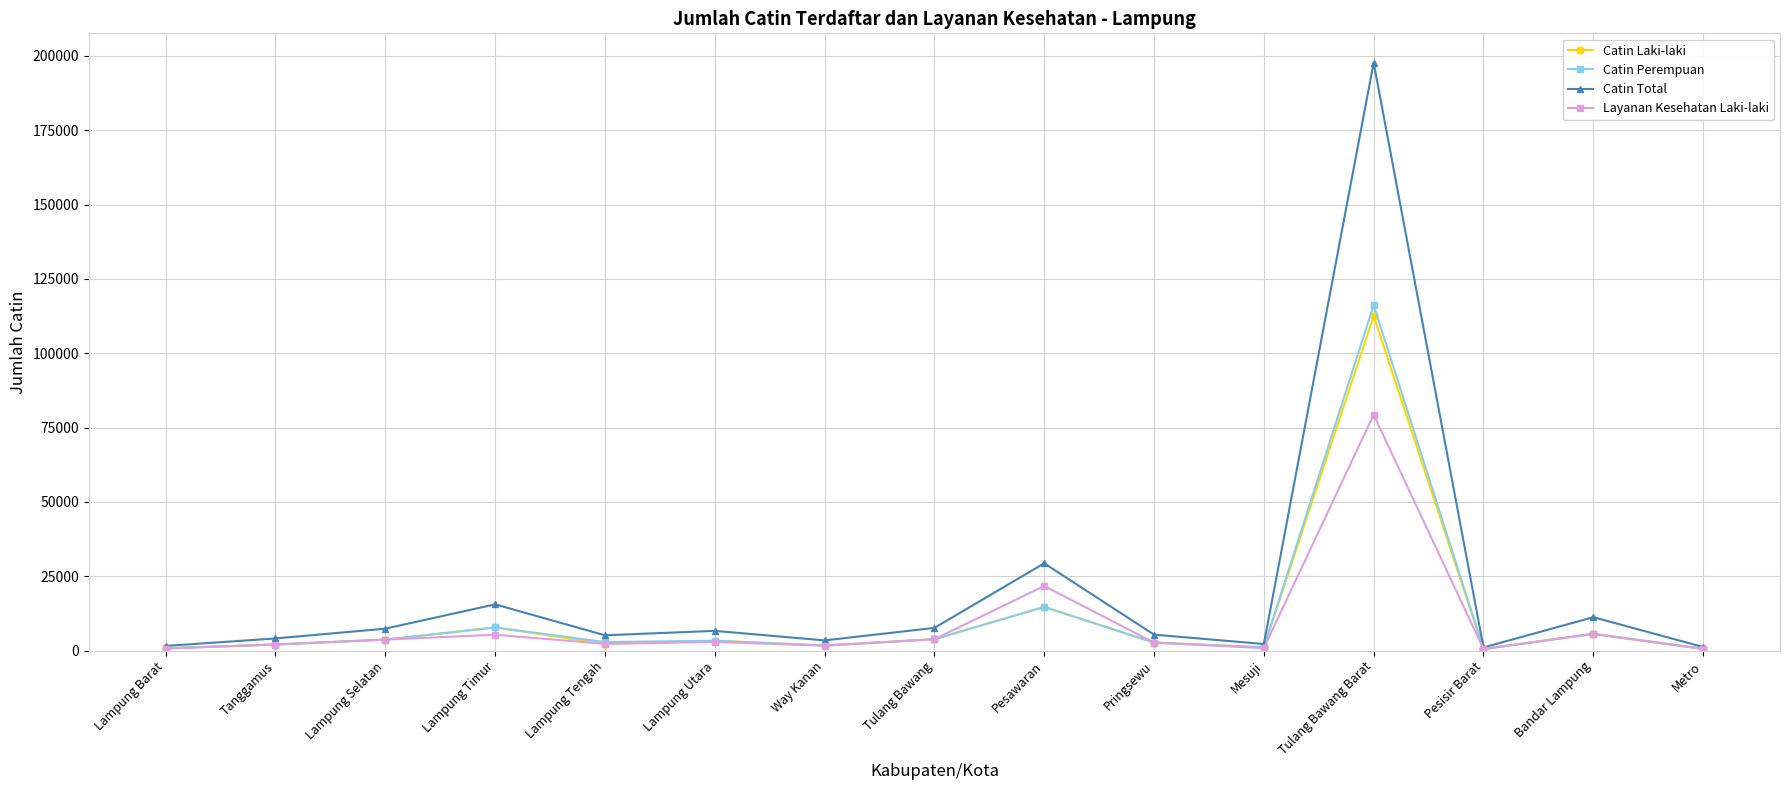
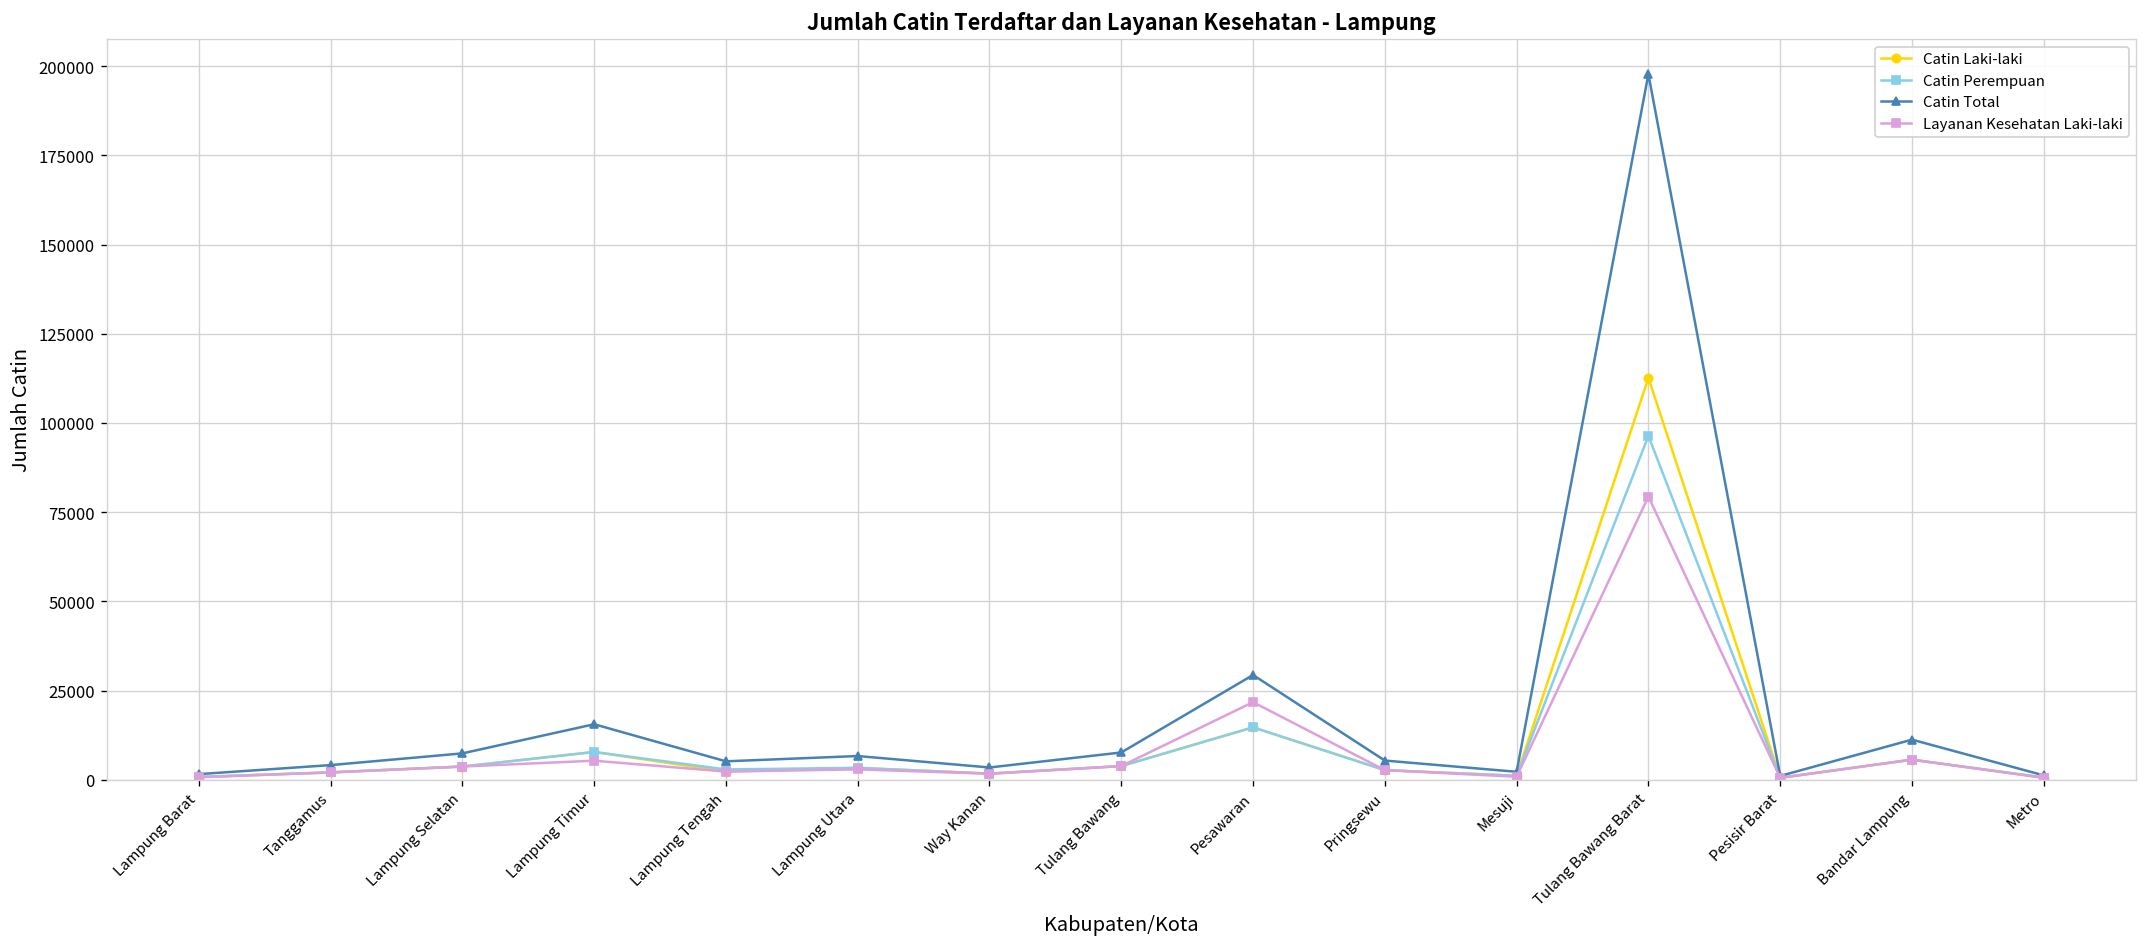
Catin Perempuan, Tulang Bawang Barat: 116000 -> 96000
